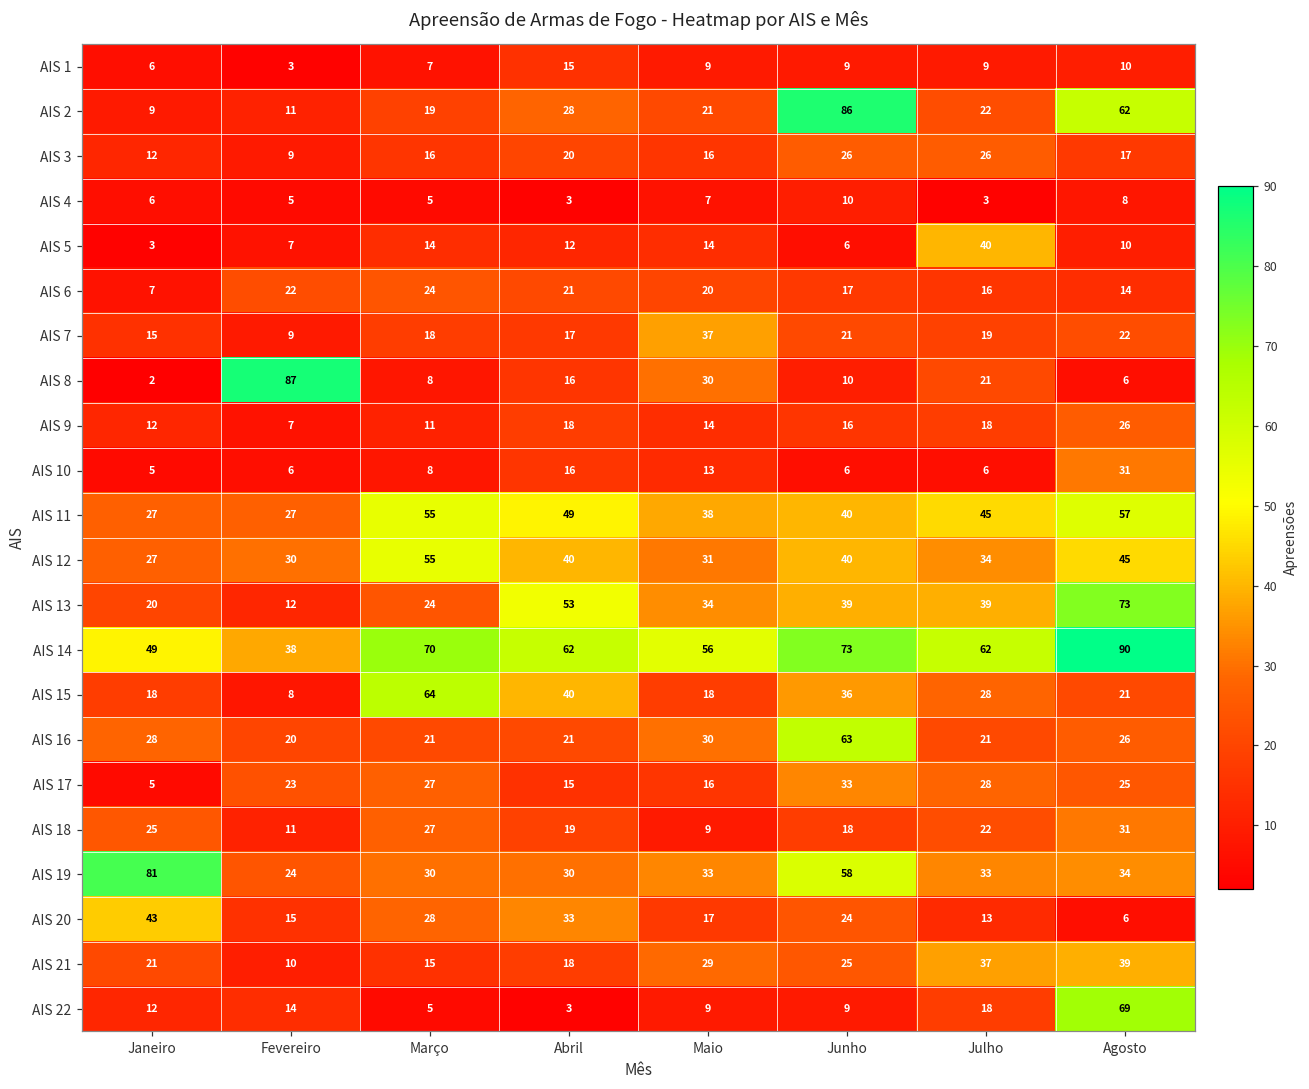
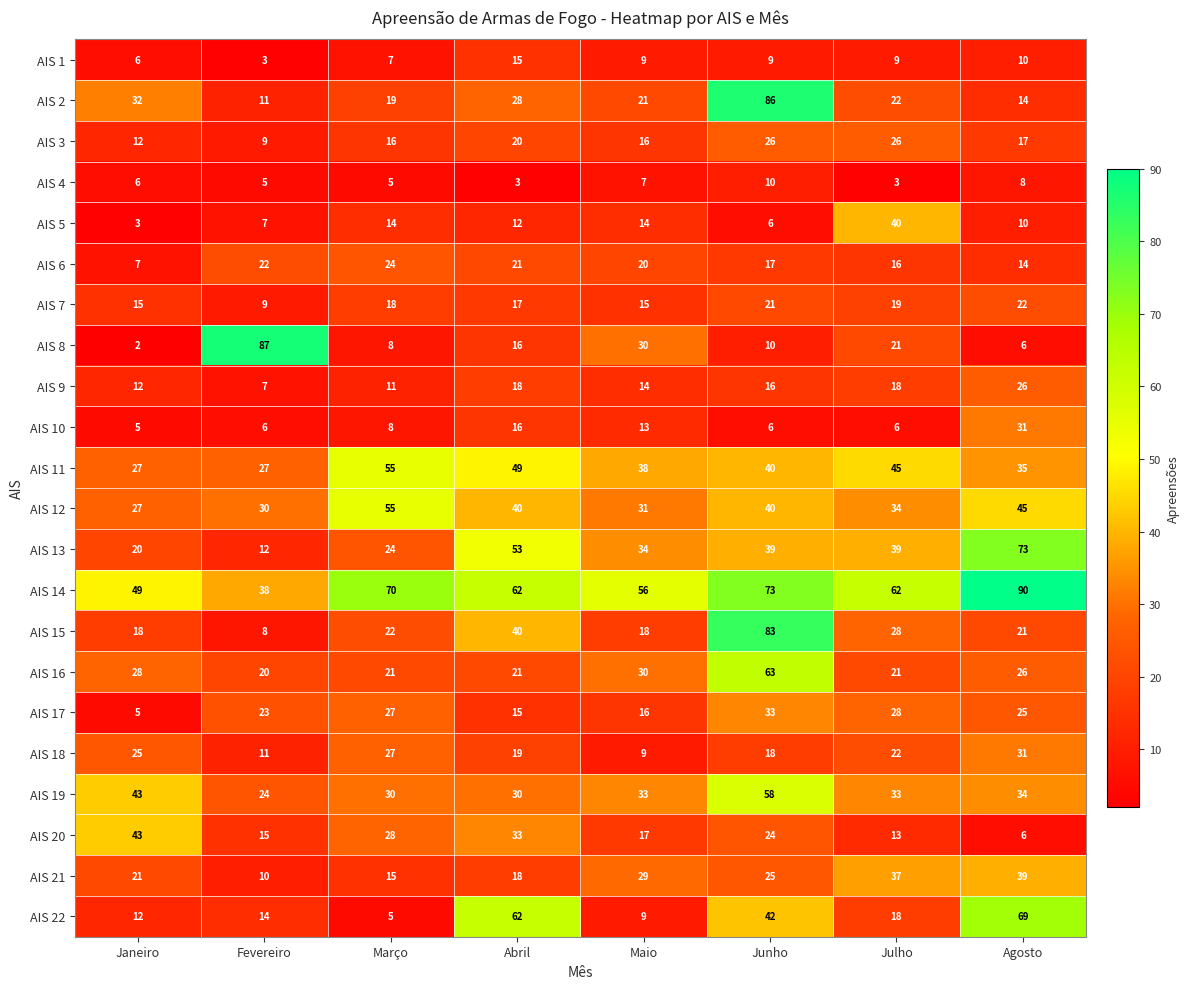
AIS 2, Janeiro: 9 -> 32
AIS 2, Agosto: 62 -> 14
AIS 7, Maio: 37 -> 15
AIS 11, Agosto: 57 -> 35
AIS 15, Março: 64 -> 22
AIS 15, Junho: 36 -> 83
AIS 19, Janeiro: 81 -> 43
AIS 22, Abril: 3 -> 62
AIS 22, Junho: 9 -> 42
